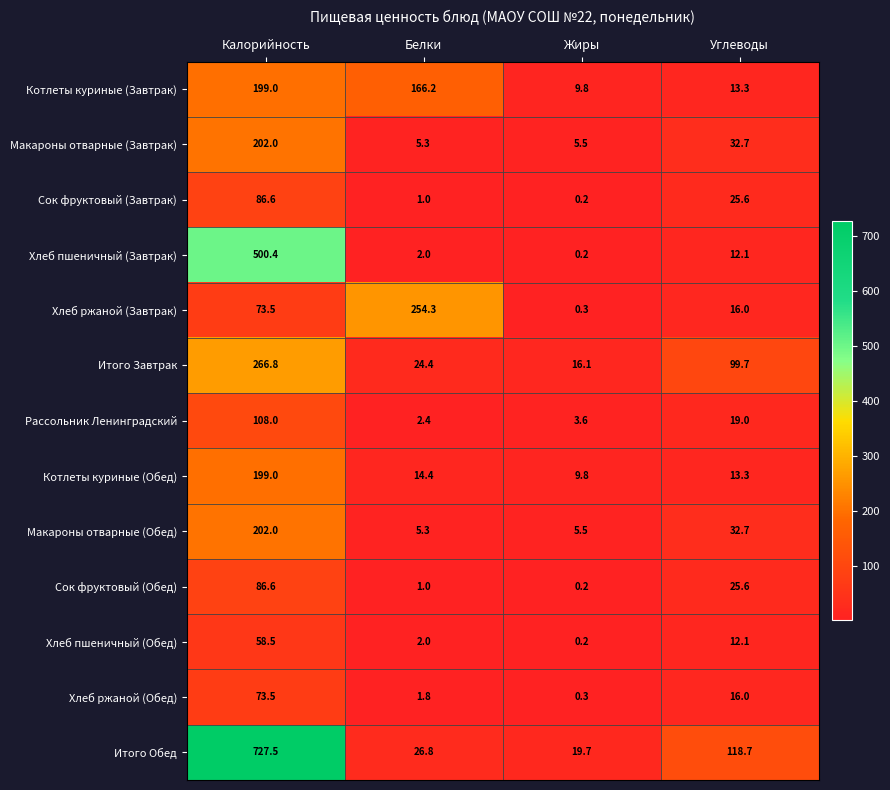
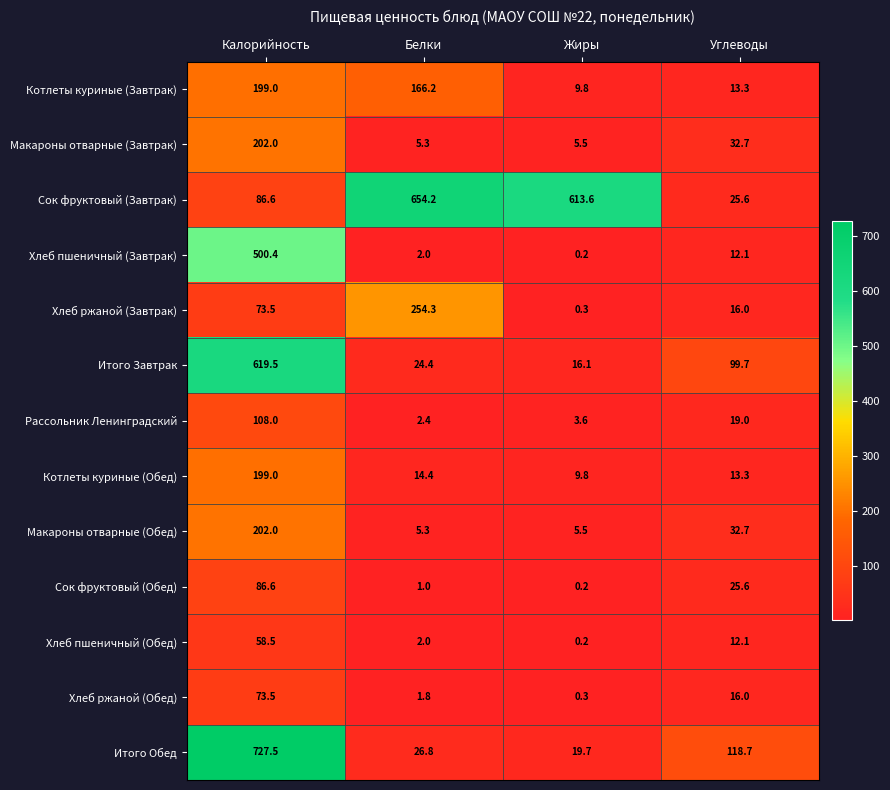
Сок фруктовый (Завтрак), Белки: 1.0 -> 654.2
Сок фруктовый (Завтрак), Жиры: 0.2 -> 613.6
Итого Завтрак, Калорийность: 266.8 -> 619.5
